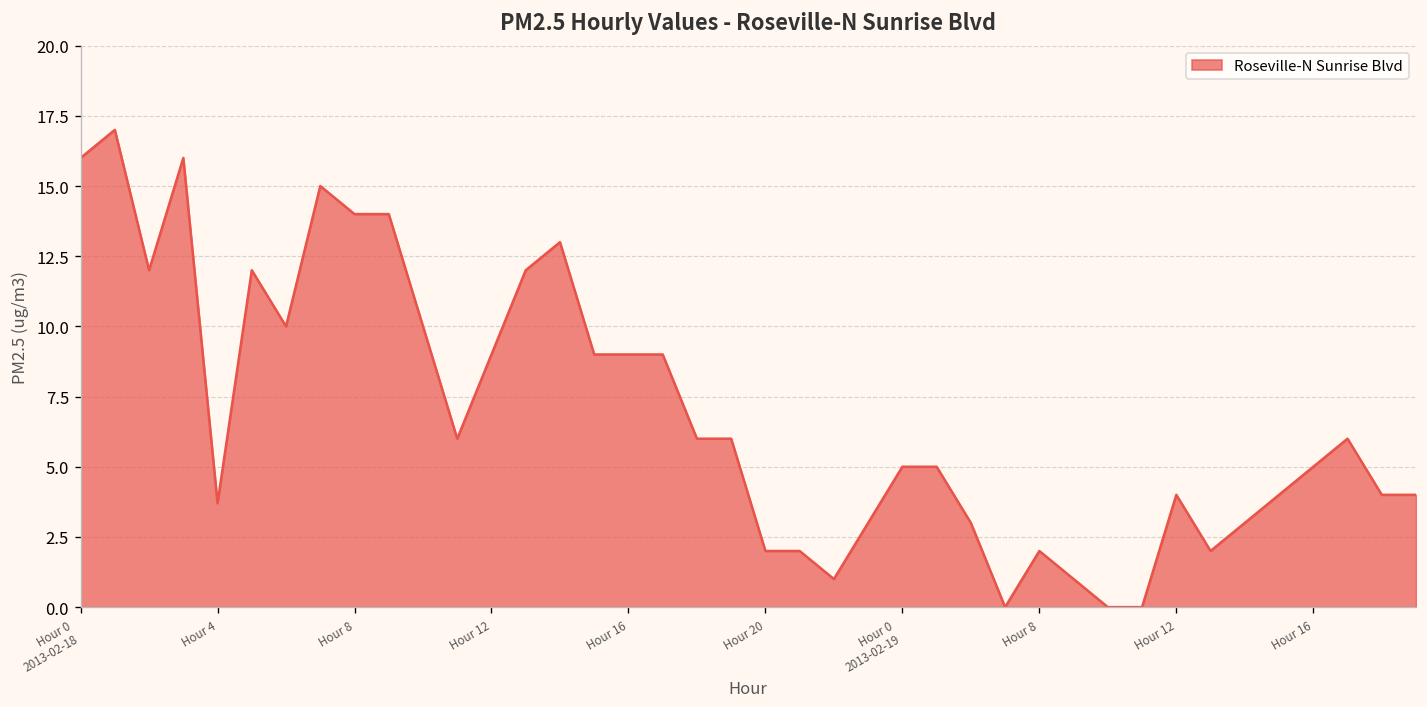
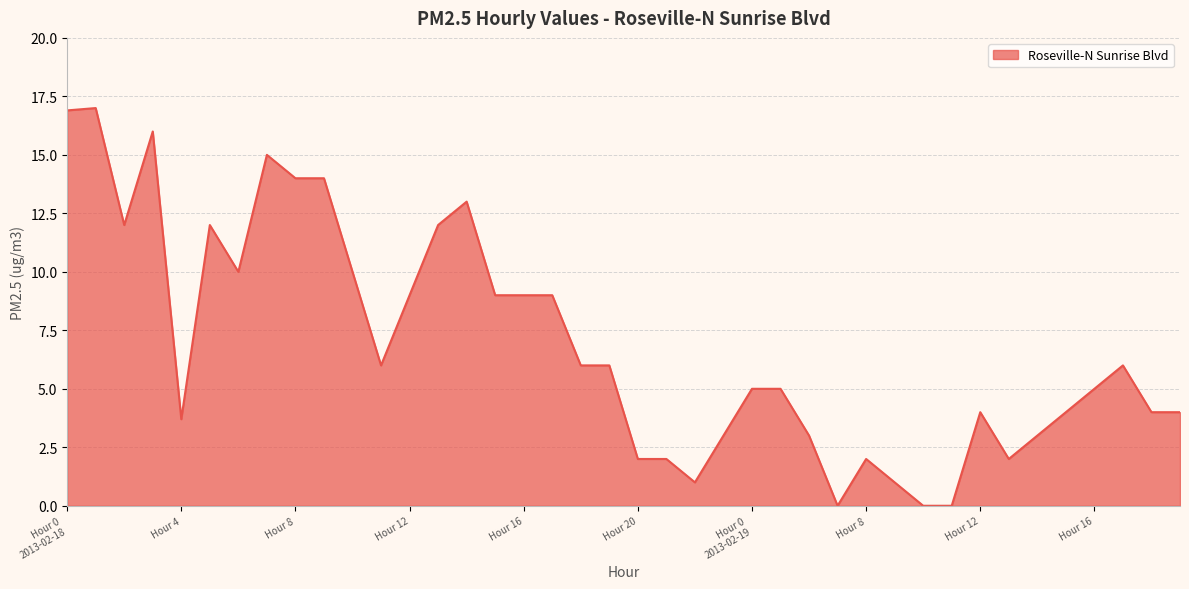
Hour 0 2013-02-18: 16.0 -> 16.9
